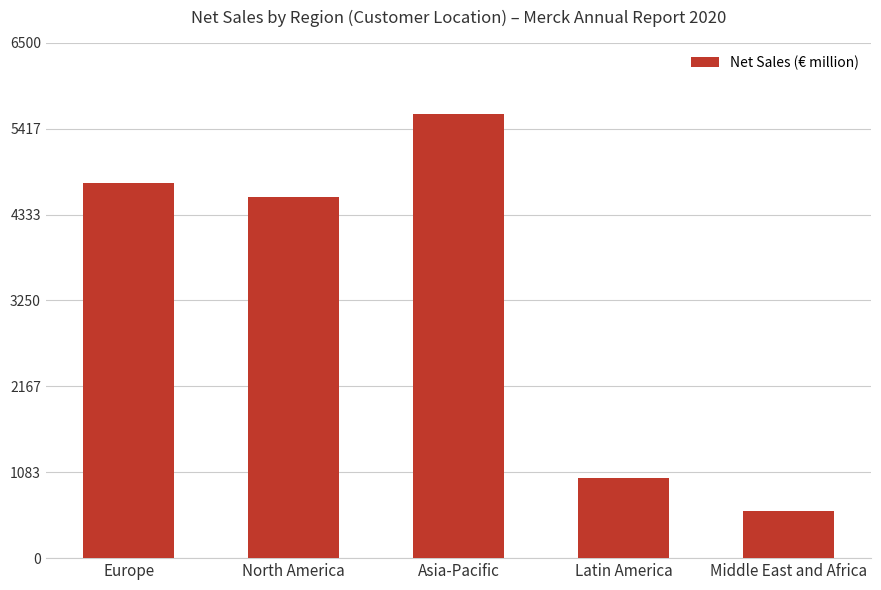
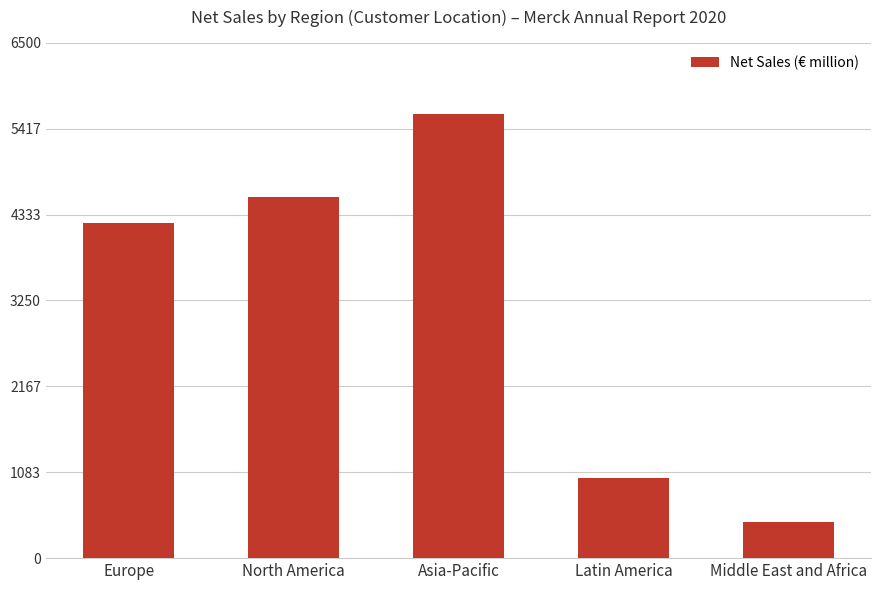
Europe: 4700 -> 4200
Middle East and Africa: 600 -> 500
